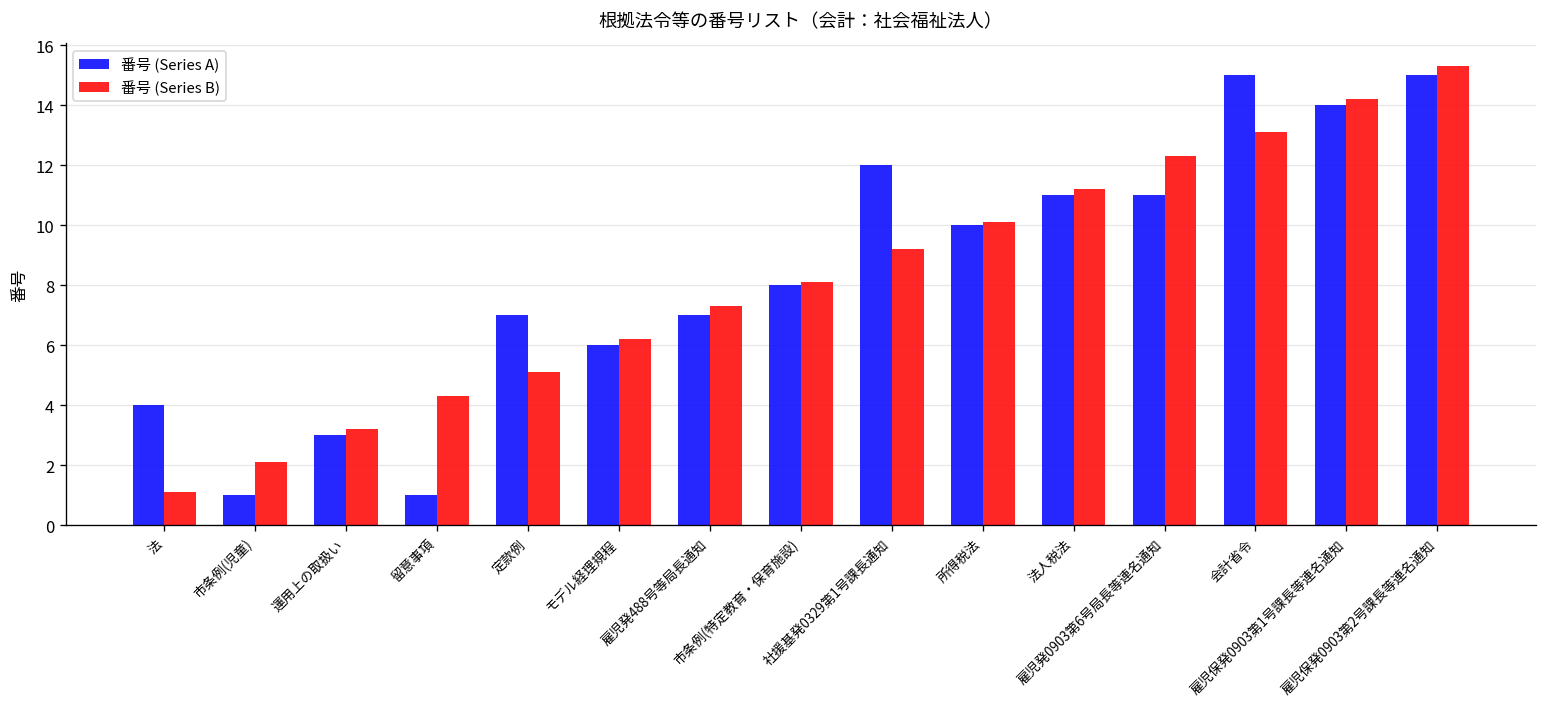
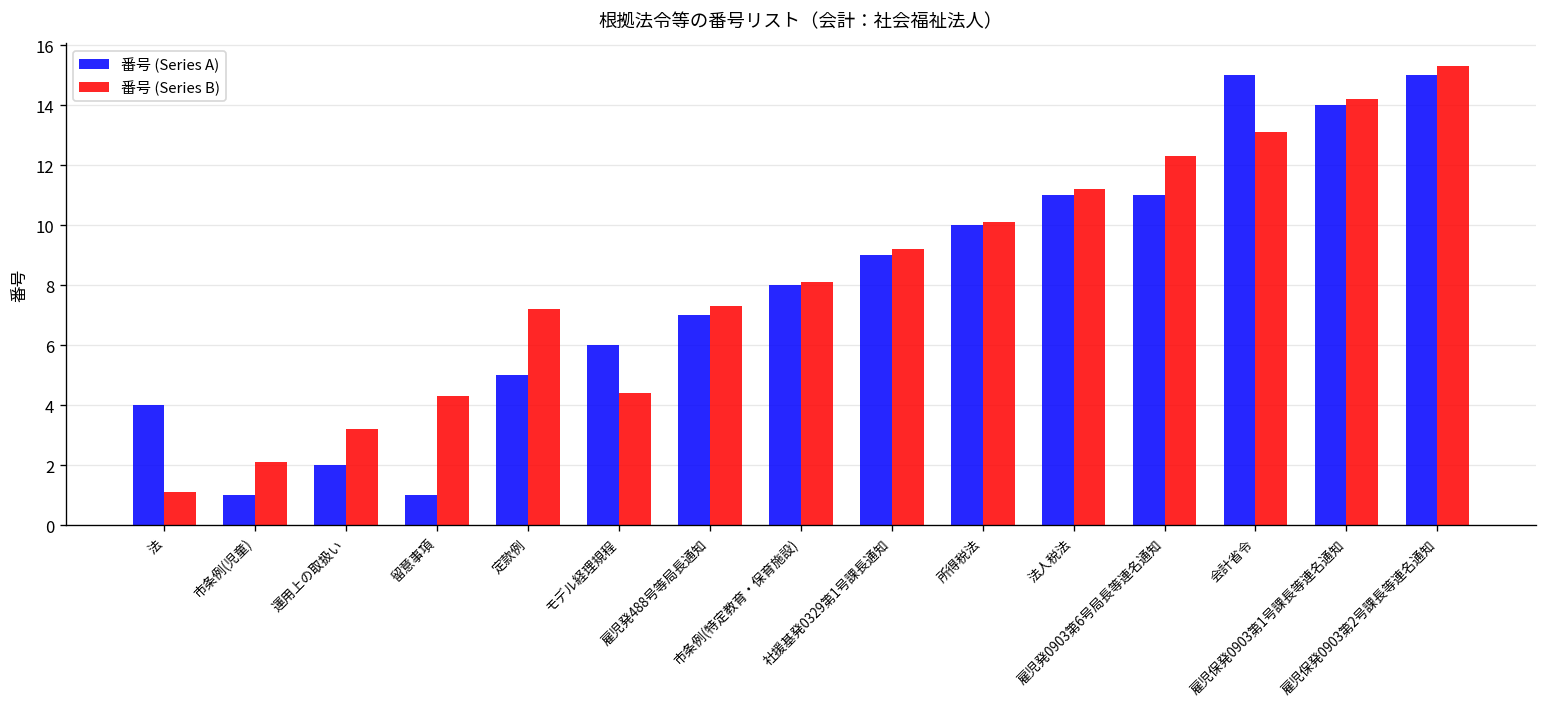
番号 (Series A), 運用上の取扱い: 3 -> 2
番号 (Series A), 定款例: 7 -> 5
番号 (Series B), 定款例: 5.1 -> 7.2
番号 (Series B), モデル経理規程: 6.2 -> 4.4
番号 (Series A), 社援基発0329第1号課長通知: 12 -> 9
